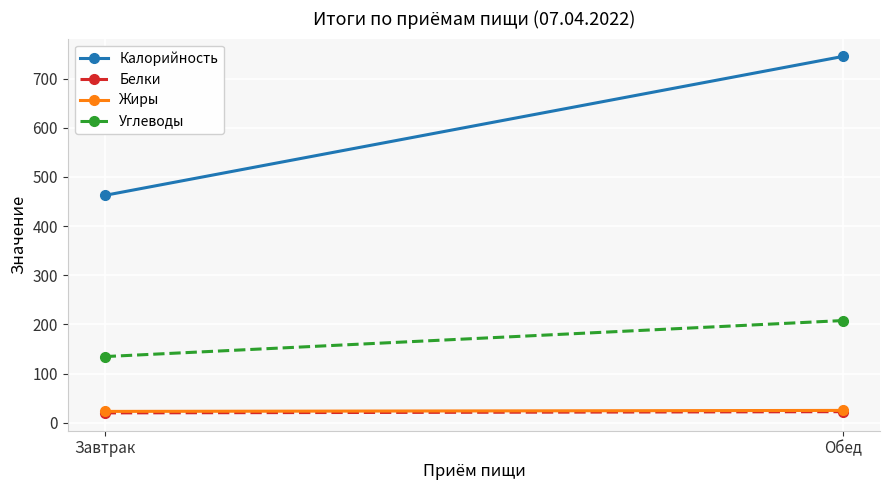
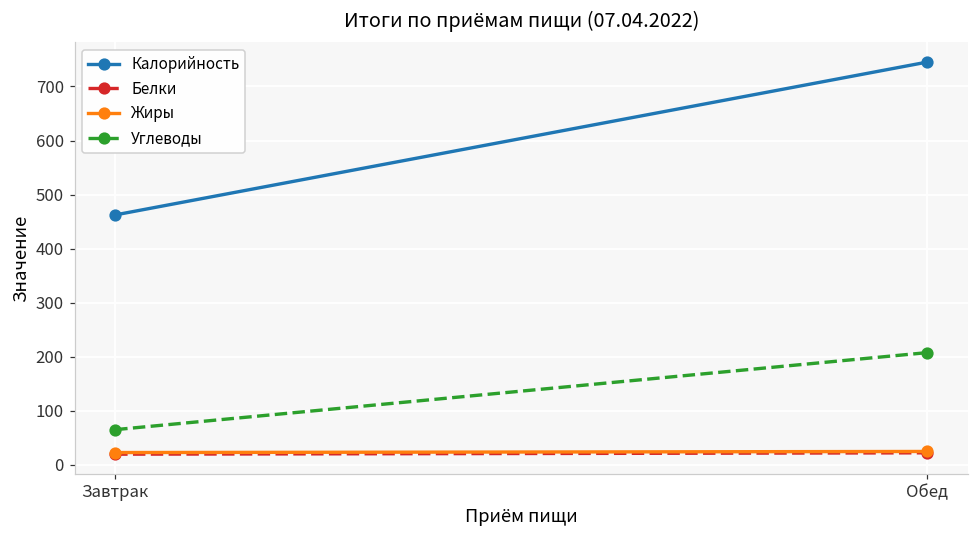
Углеводы, Завтрак: 130 -> 70
